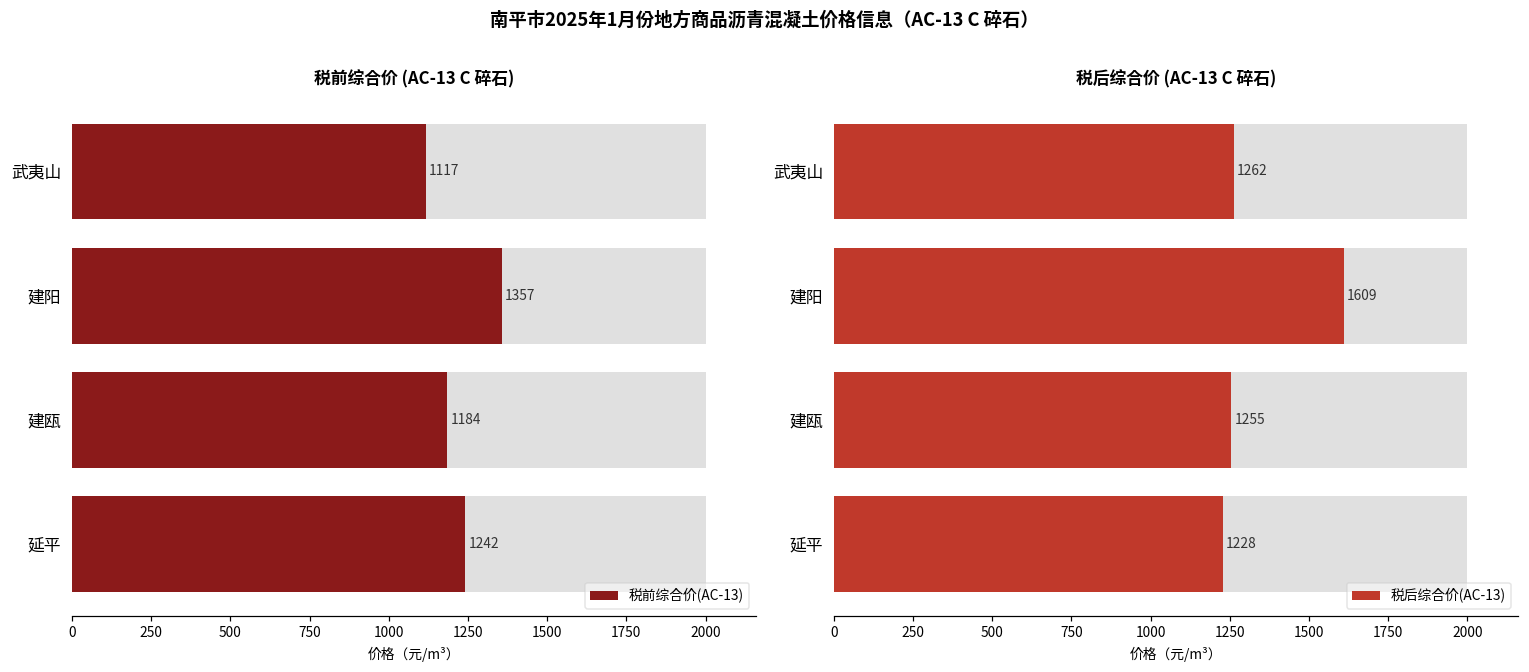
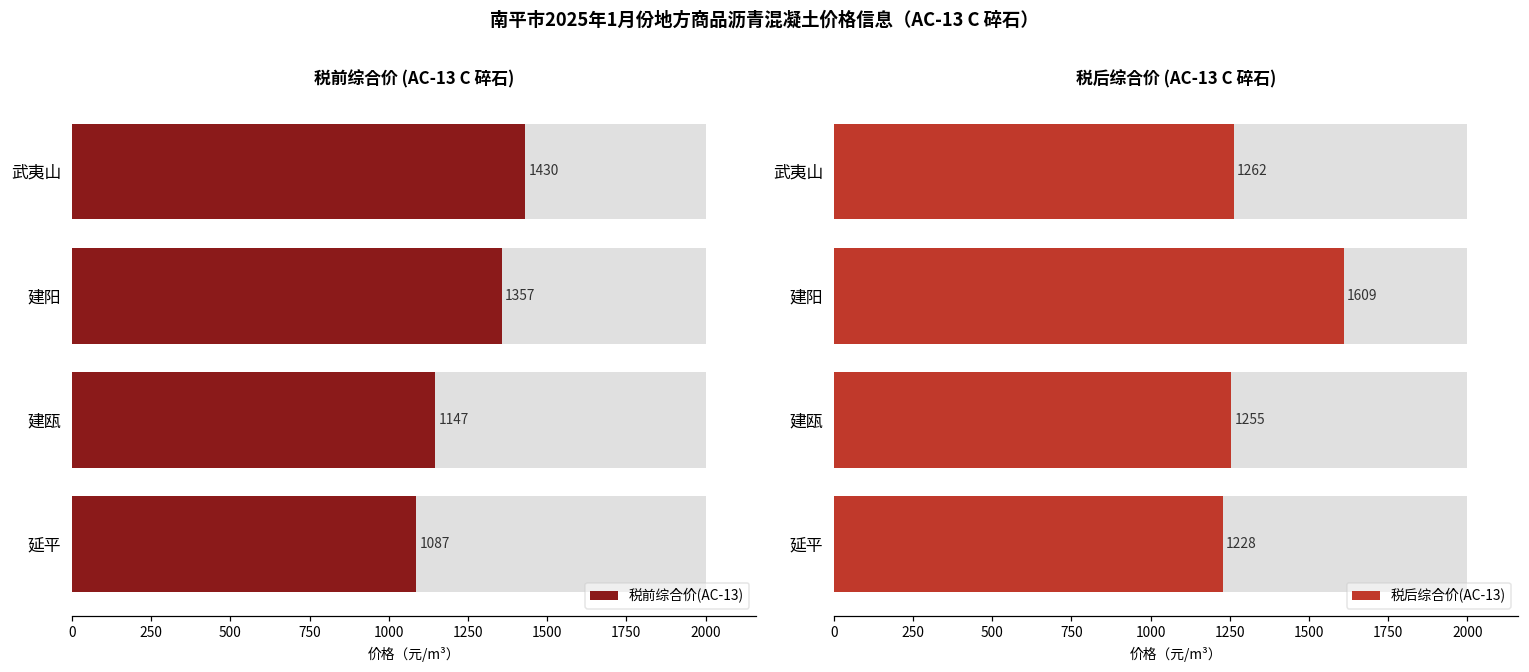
税前综合价 (AC-13 C 碎石), 税前综合价(AC-13), 武夷山: 1117 -> 1430
税前综合价 (AC-13 C 碎石), 税前综合价(AC-13), 建瓯: 1184 -> 1147
税前综合价 (AC-13 C 碎石), 税前综合价(AC-13), 延平: 1242 -> 1087
